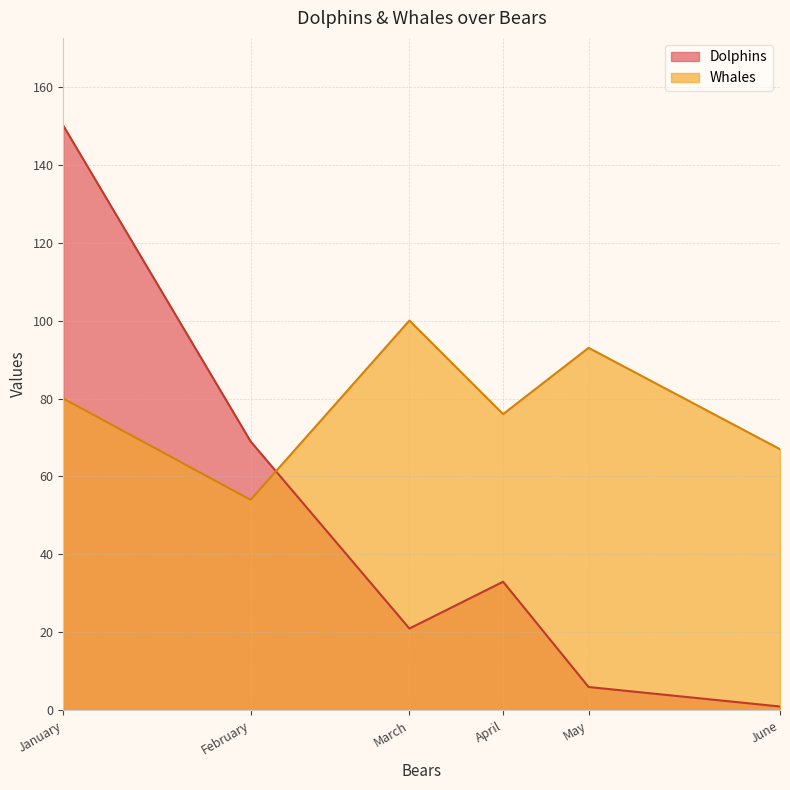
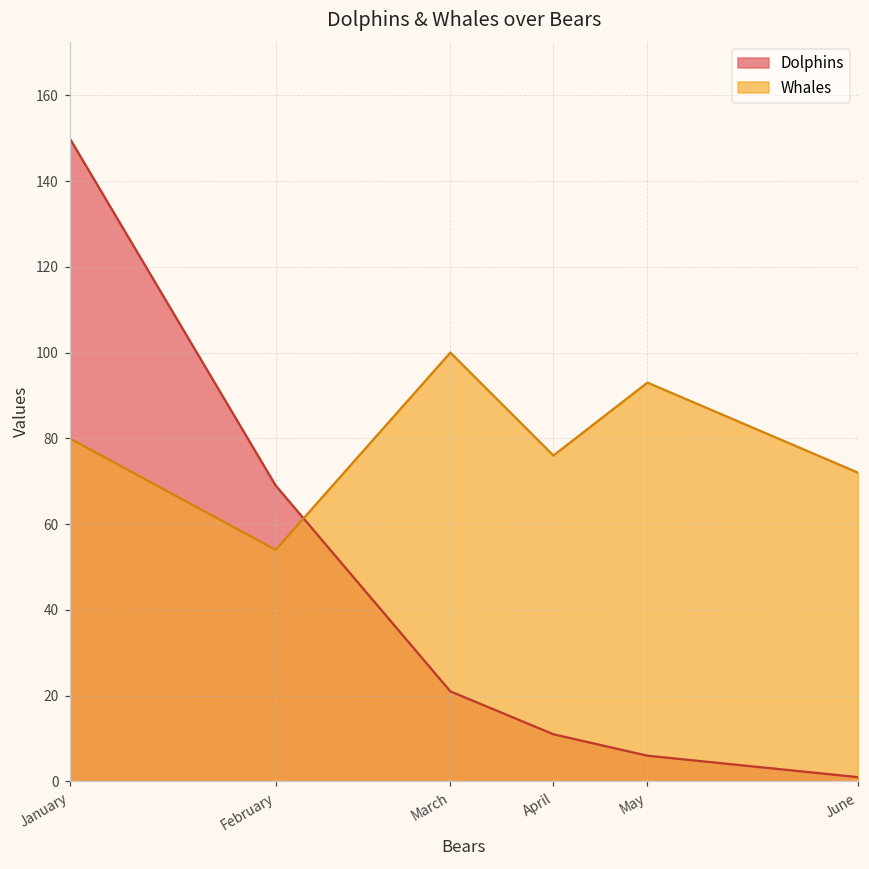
Dolphins, April: 33 -> 11
Whales, June: 67 -> 72
